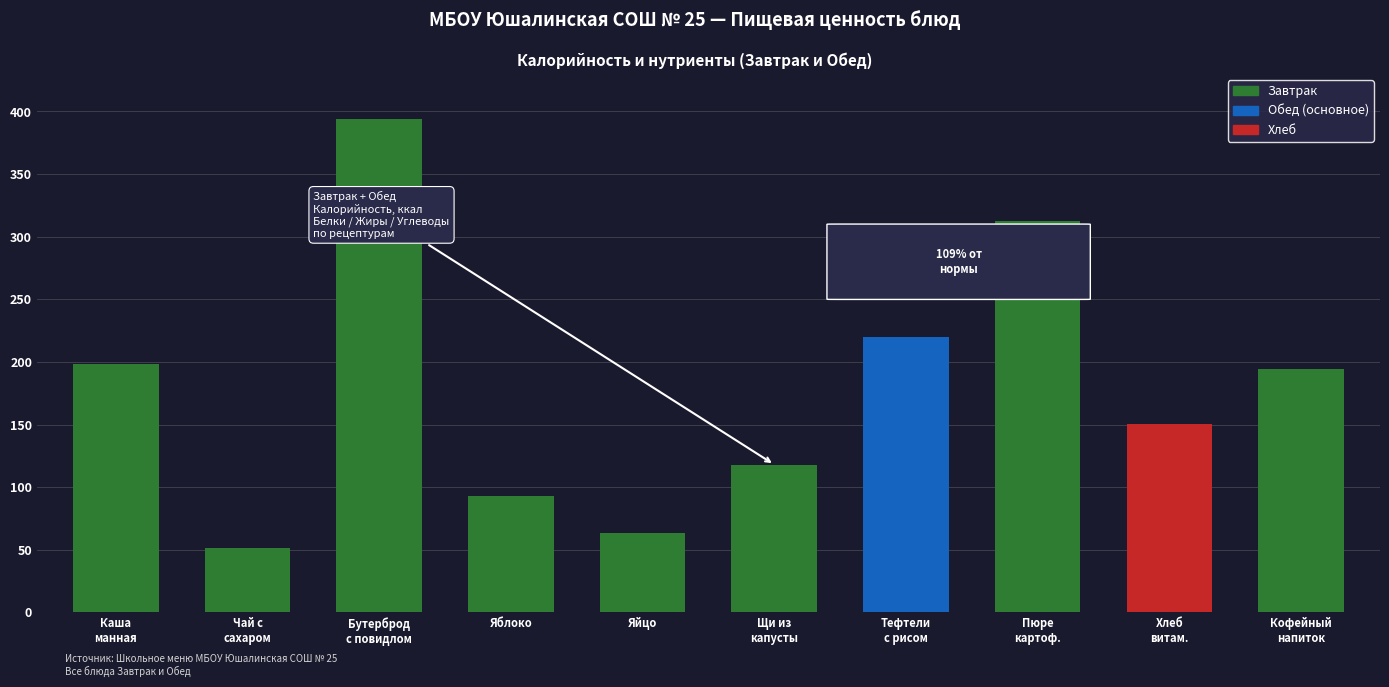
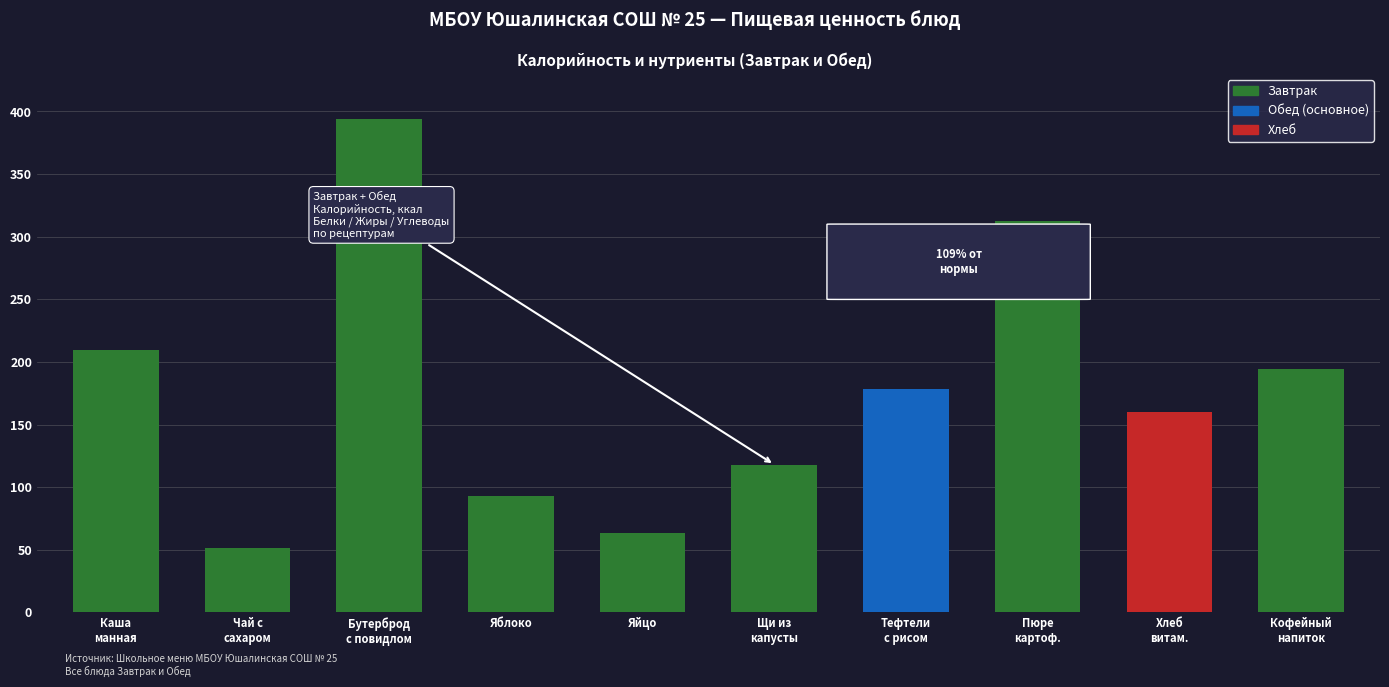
Каша манная: 198 -> 209
Тефтели с рисом: 220 -> 178
Хлеб витам.: 151 -> 160
